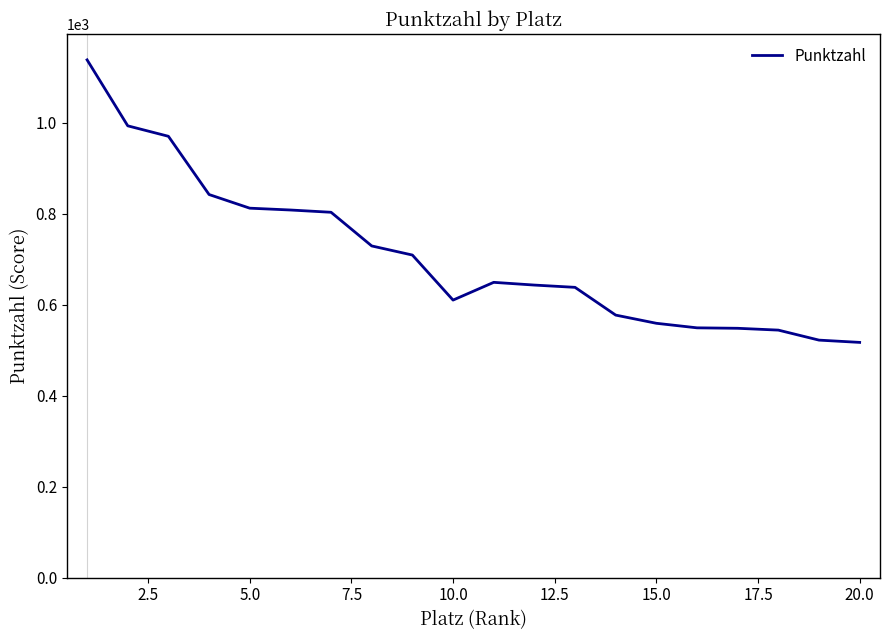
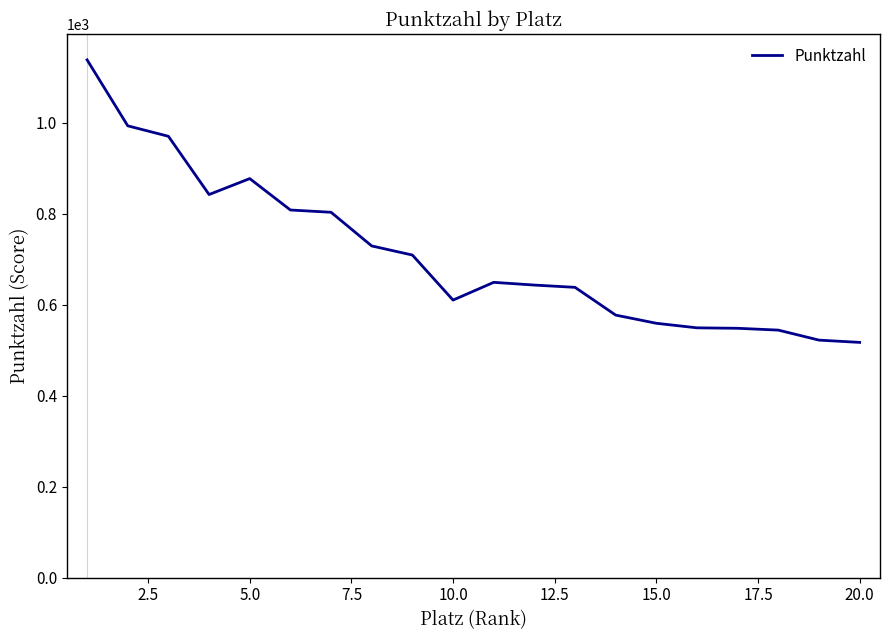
5.0: 810 -> 880
